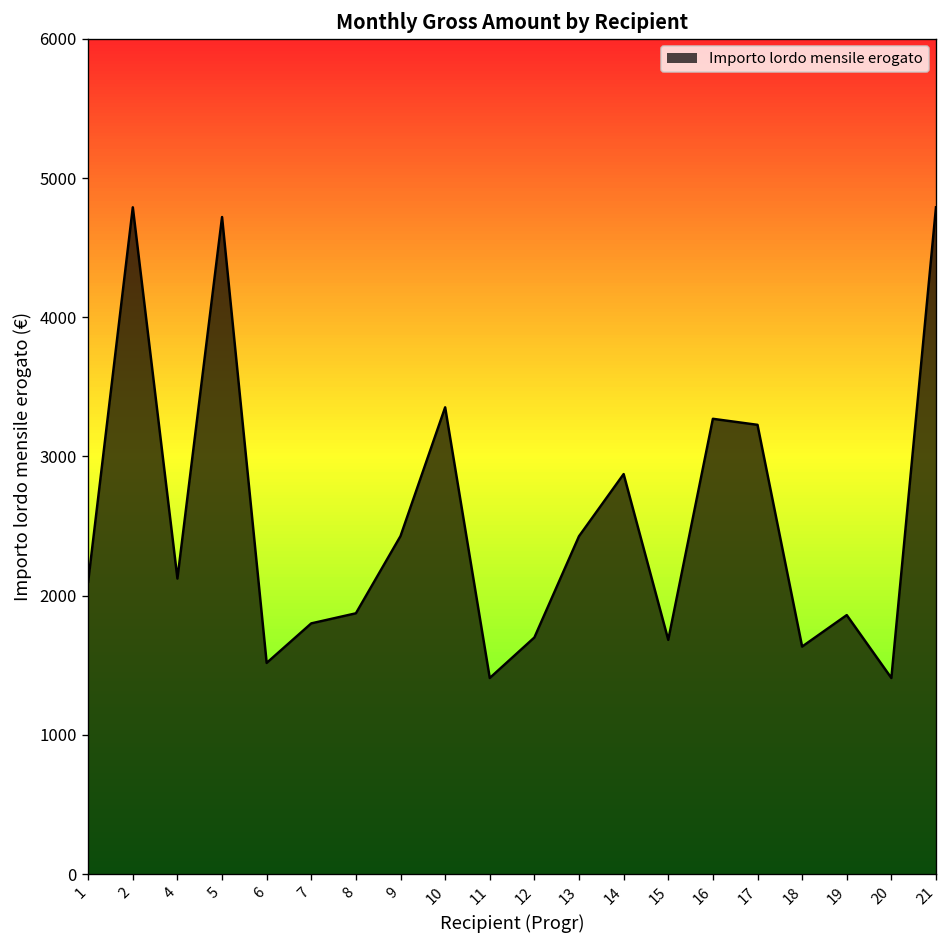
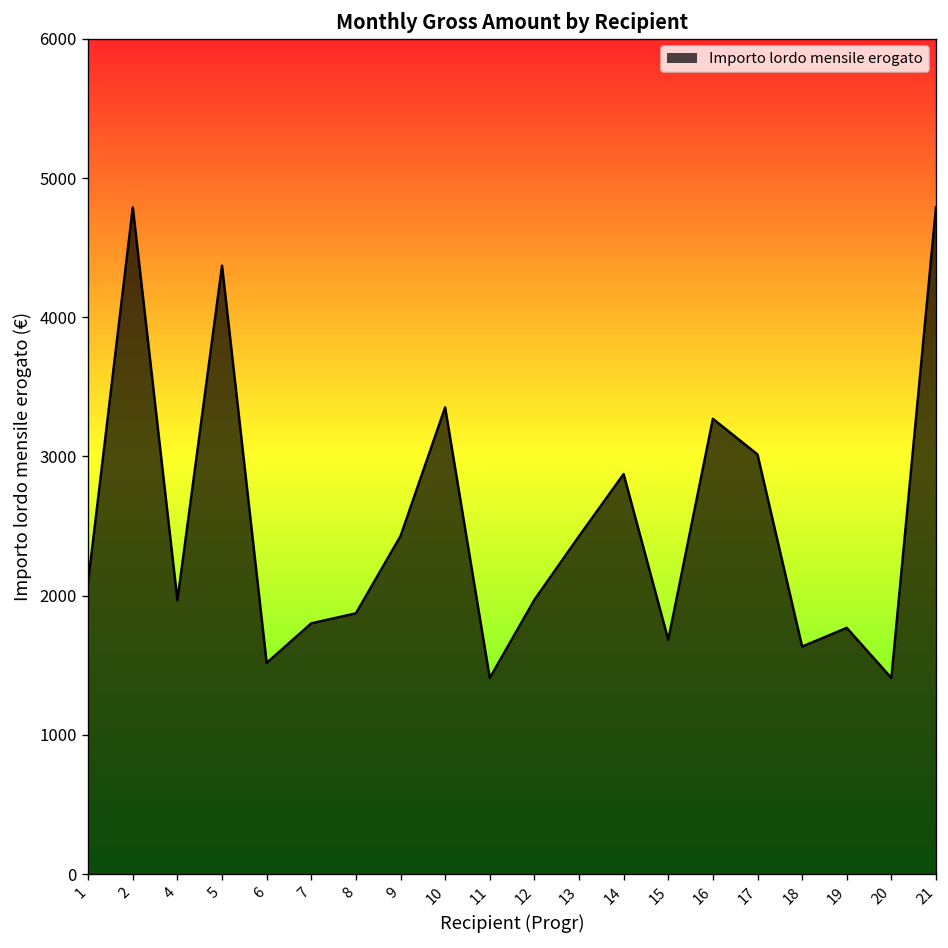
4: 2120 -> 1970
5: 4720 -> 4370
12: 1700 -> 1970
17: 3230 -> 3010
19: 1860 -> 1770
